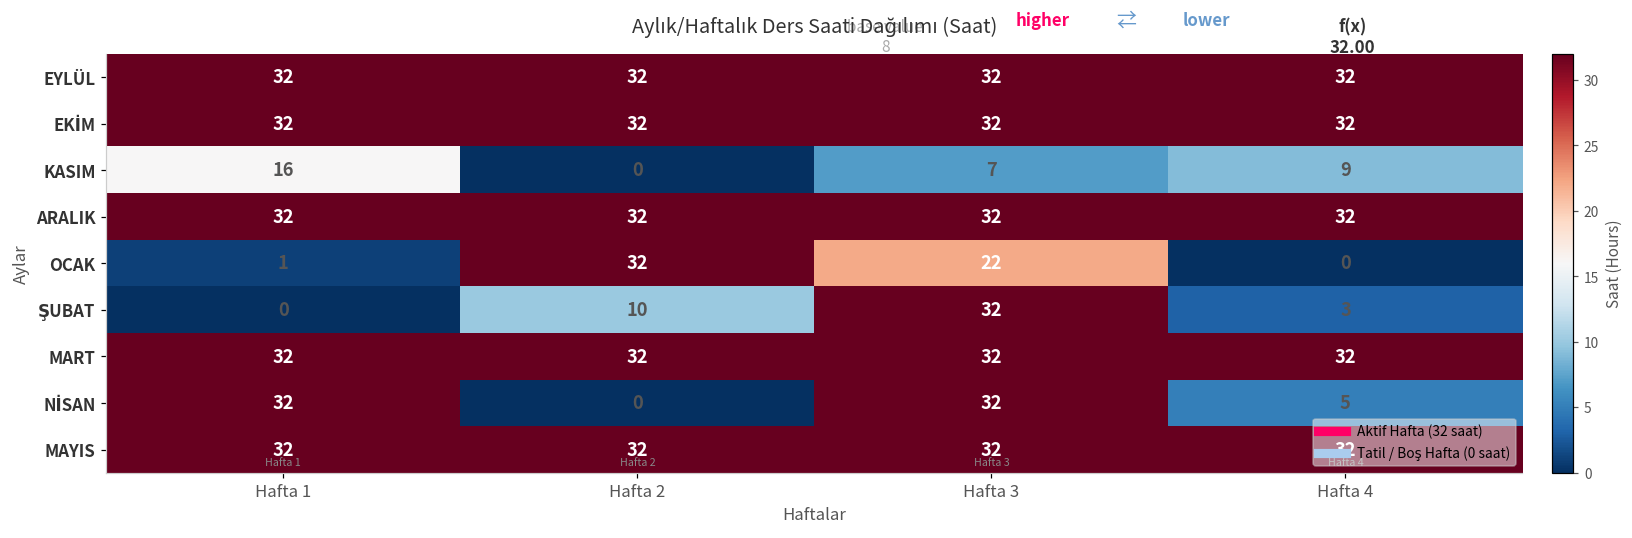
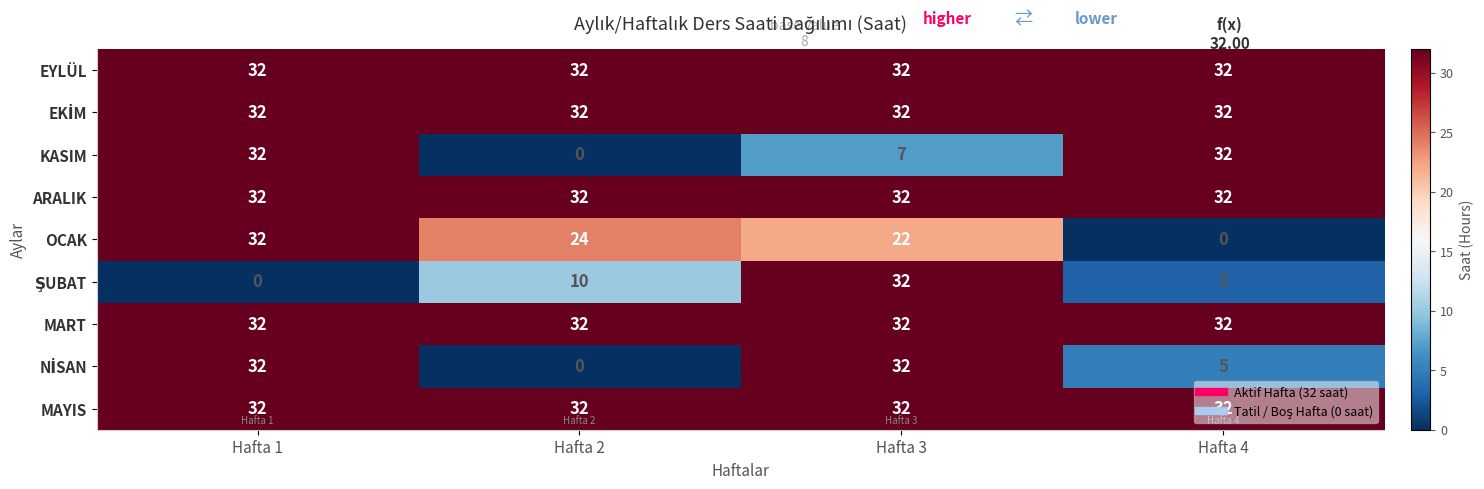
KASIM, Hafta 1: 16 -> 32
KASIM, Hafta 4: 9 -> 32
OCAK, Hafta 1: 1 -> 32
OCAK, Hafta 2: 32 -> 24
